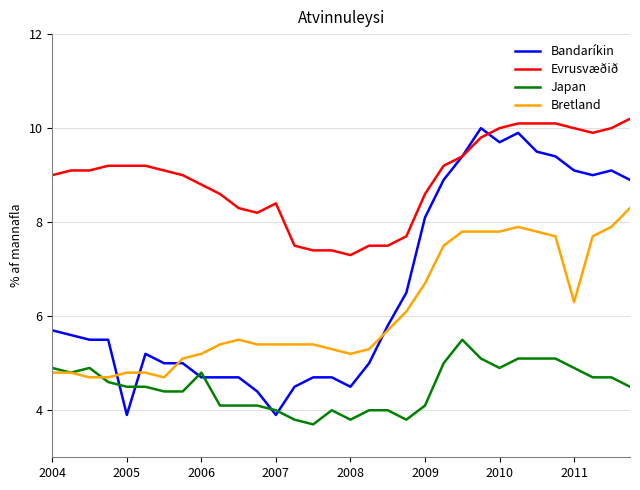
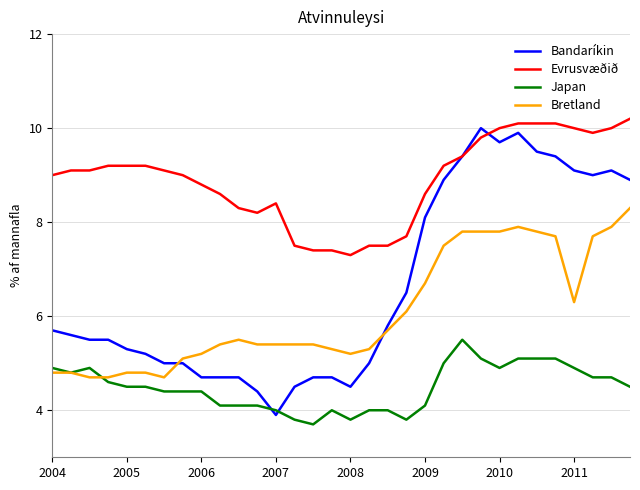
Bandaríkin, 2005: 3.9 -> 5.3
Japan, 2006: 4.8 -> 4.4
